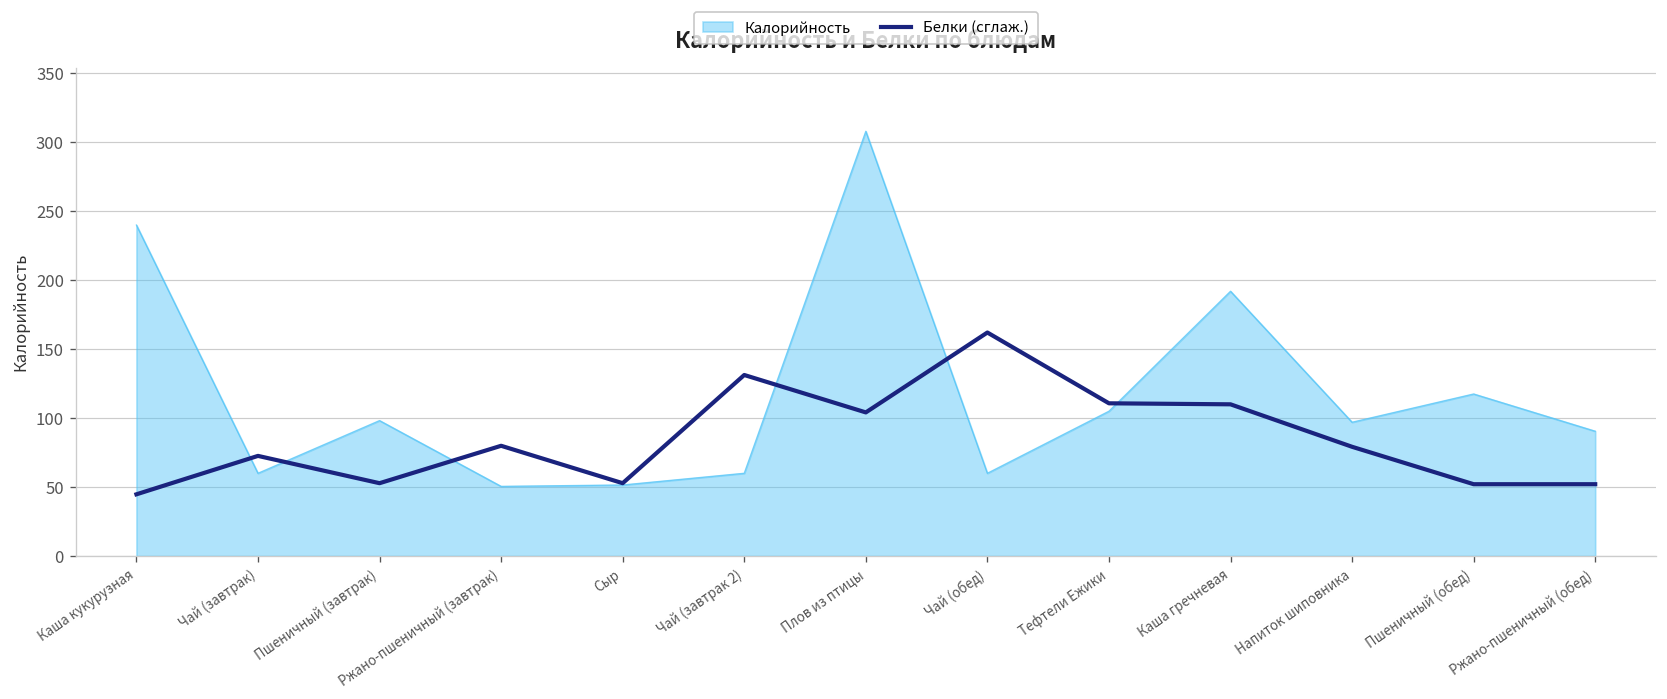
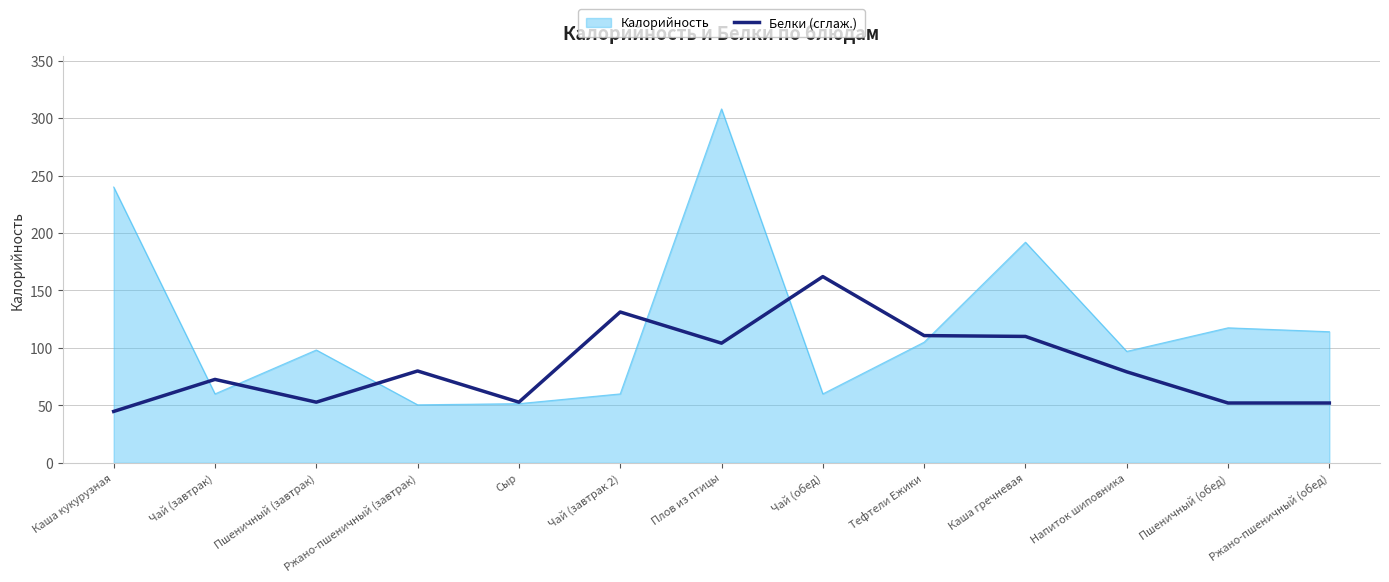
Калорийность, Ржано-пшеничный (обед): 91 -> 114
